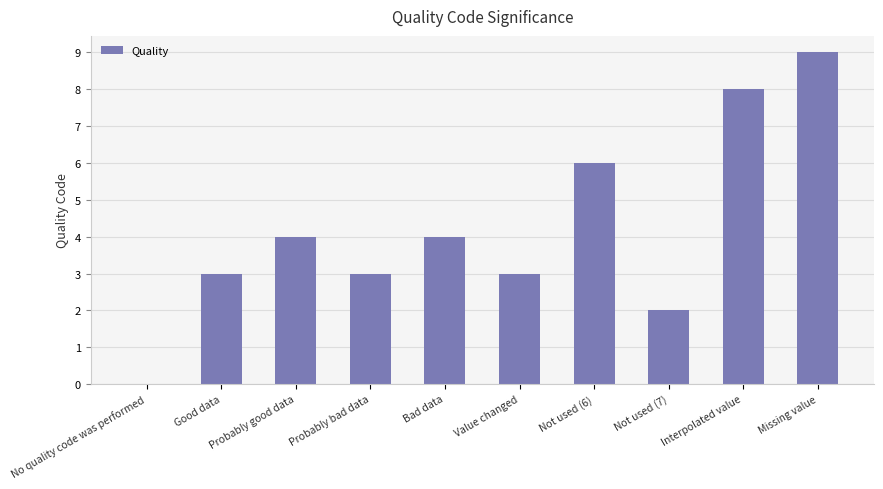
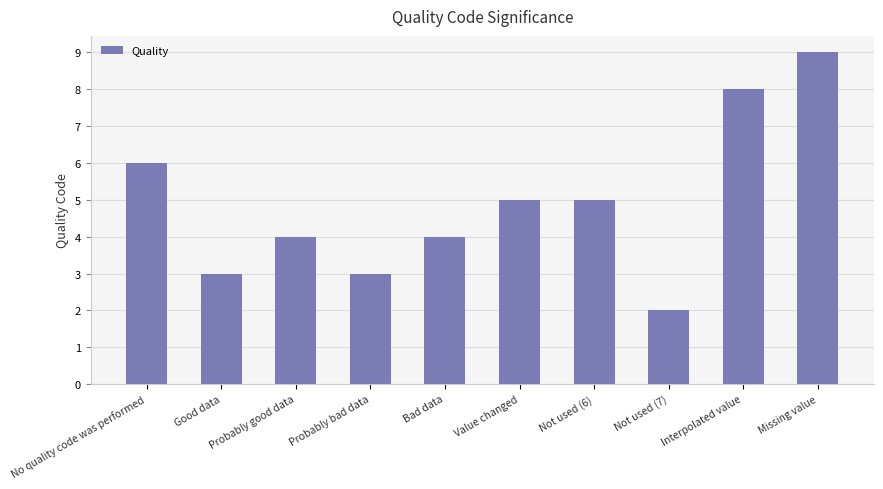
No quality code was performed: 0 -> 6
Value changed: 3 -> 5
Not used (6): 6 -> 5
